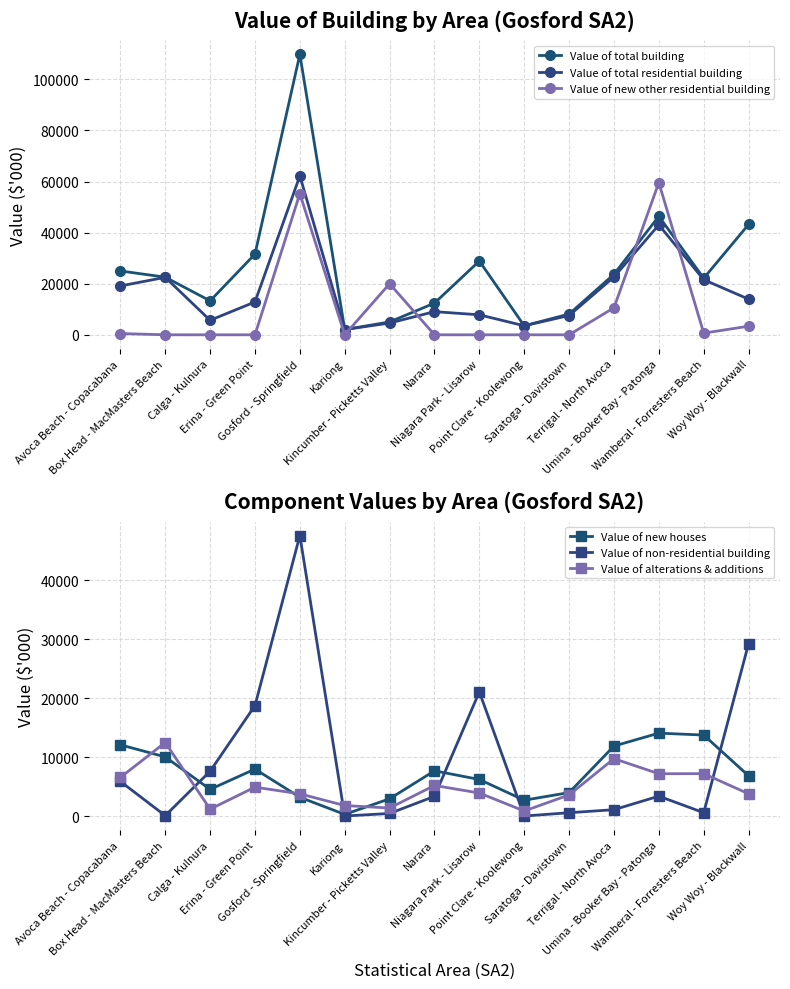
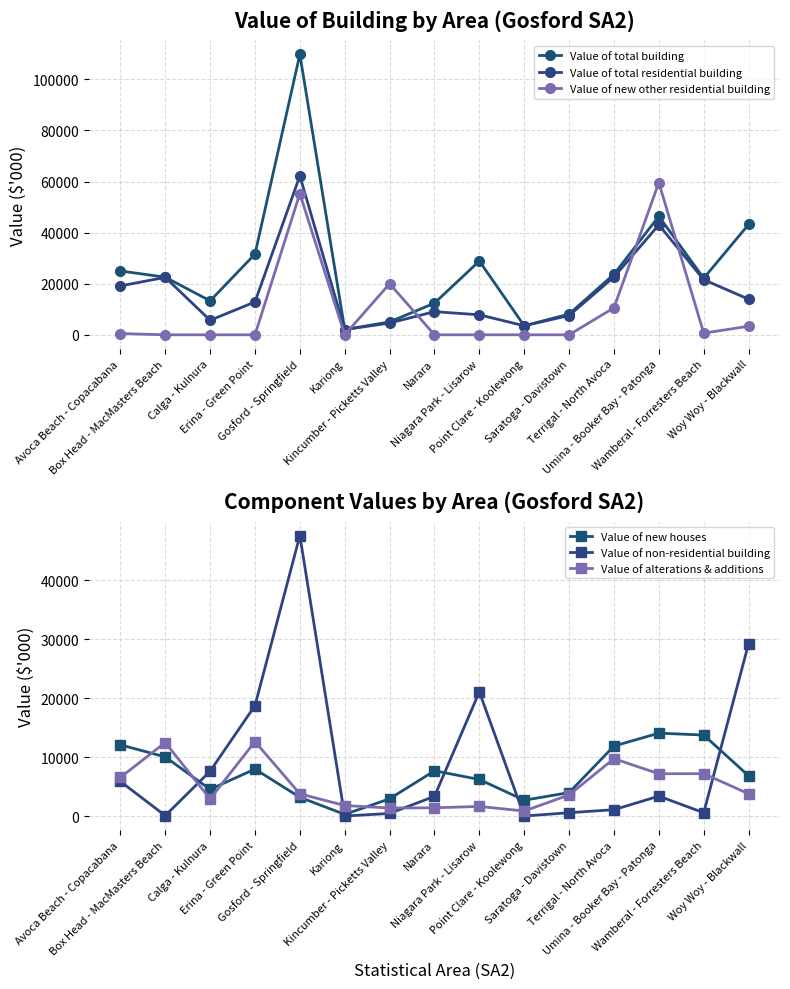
Component Values by Area (Gosford SA2), Value of alterations & additions, Calga - Kulnura: 1000 -> 3000
Component Values by Area (Gosford SA2), Value of alterations & additions, Erina - Green Point: 5000 -> 13000
Component Values by Area (Gosford SA2), Value of alterations & additions, Narara: 5000 -> 1000
Component Values by Area (Gosford SA2), Value of alterations & additions, Niagara Park - Lisarow: 4000 -> 2000
